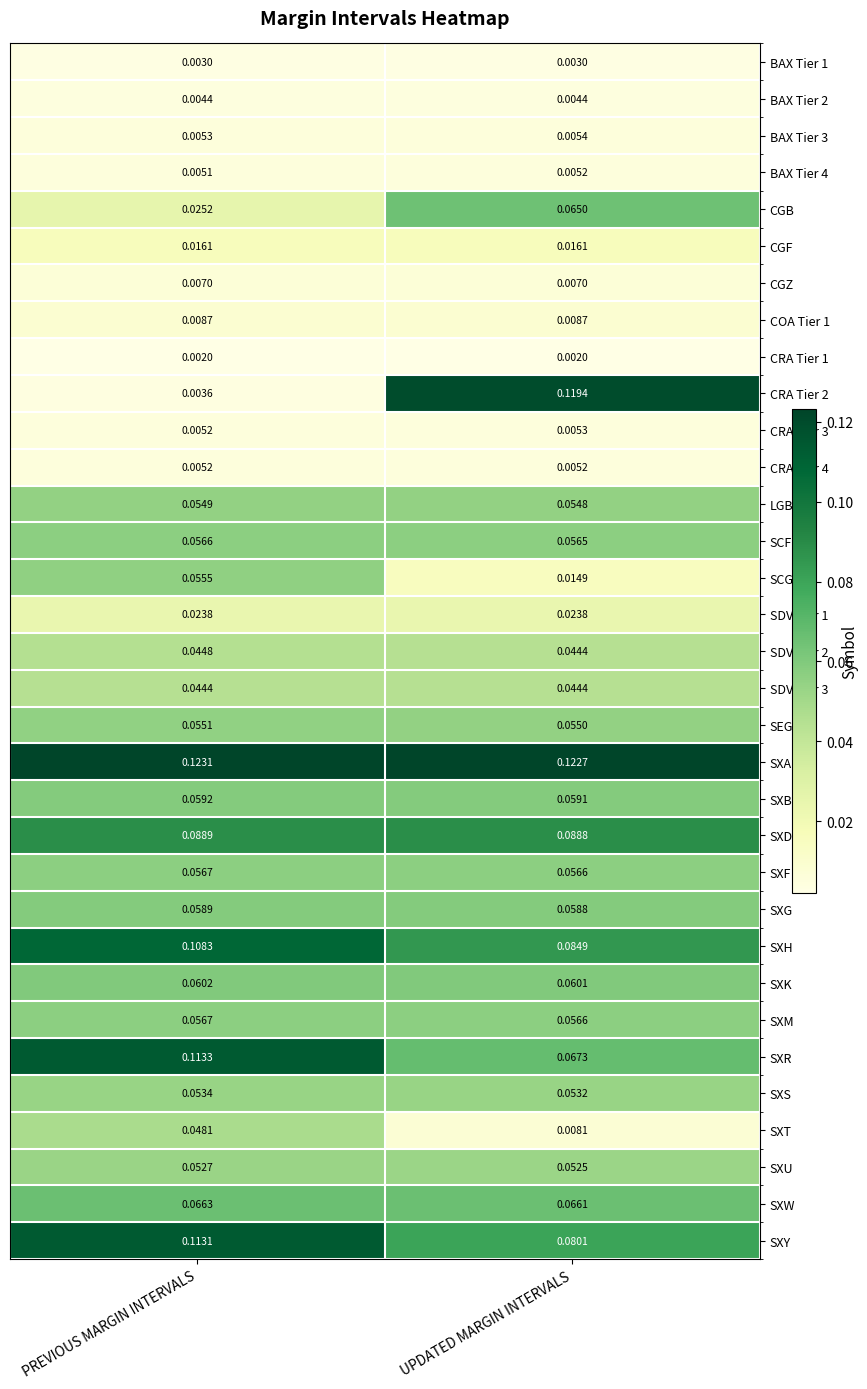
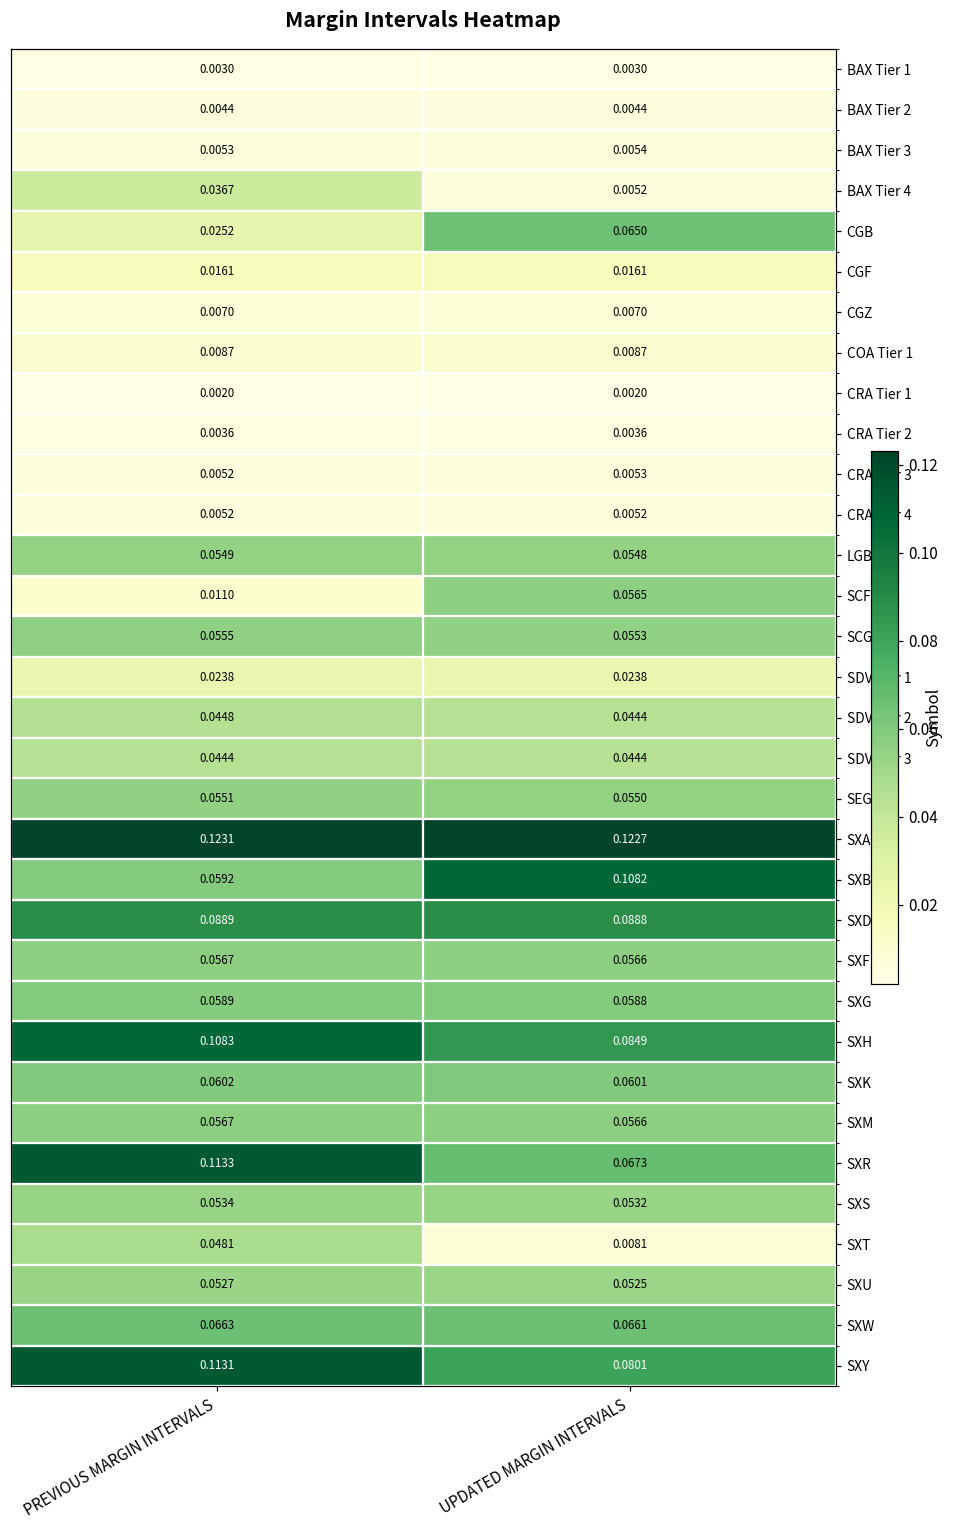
BAX Tier 4, PREVIOUS MARGIN INTERVALS: 0.0051 -> 0.0367
CRA Tier 2, UPDATED MARGIN INTERVALS: 0.1194 -> 0.0036
SCF, PREVIOUS MARGIN INTERVALS: 0.0566 -> 0.0110
SCG, UPDATED MARGIN INTERVALS: 0.0149 -> 0.0553
SXB, UPDATED MARGIN INTERVALS: 0.0591 -> 0.1082
